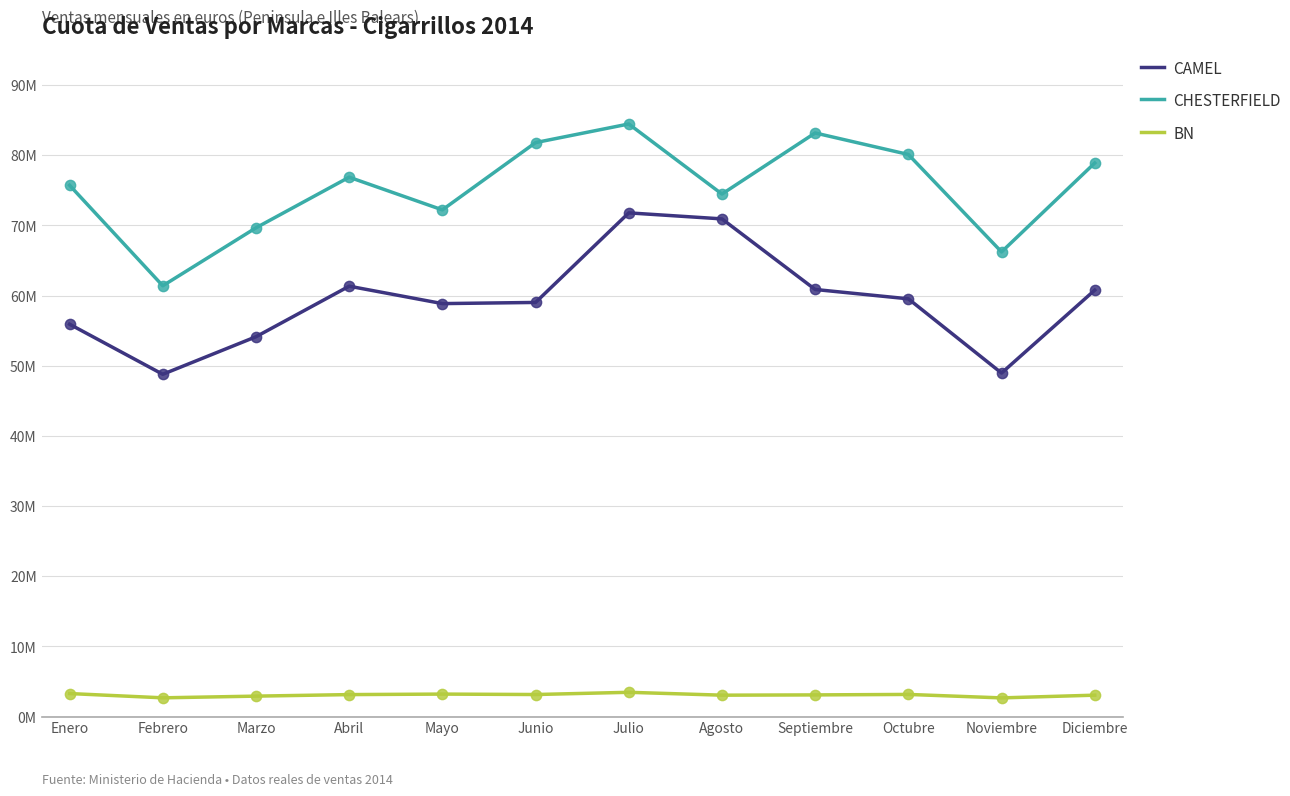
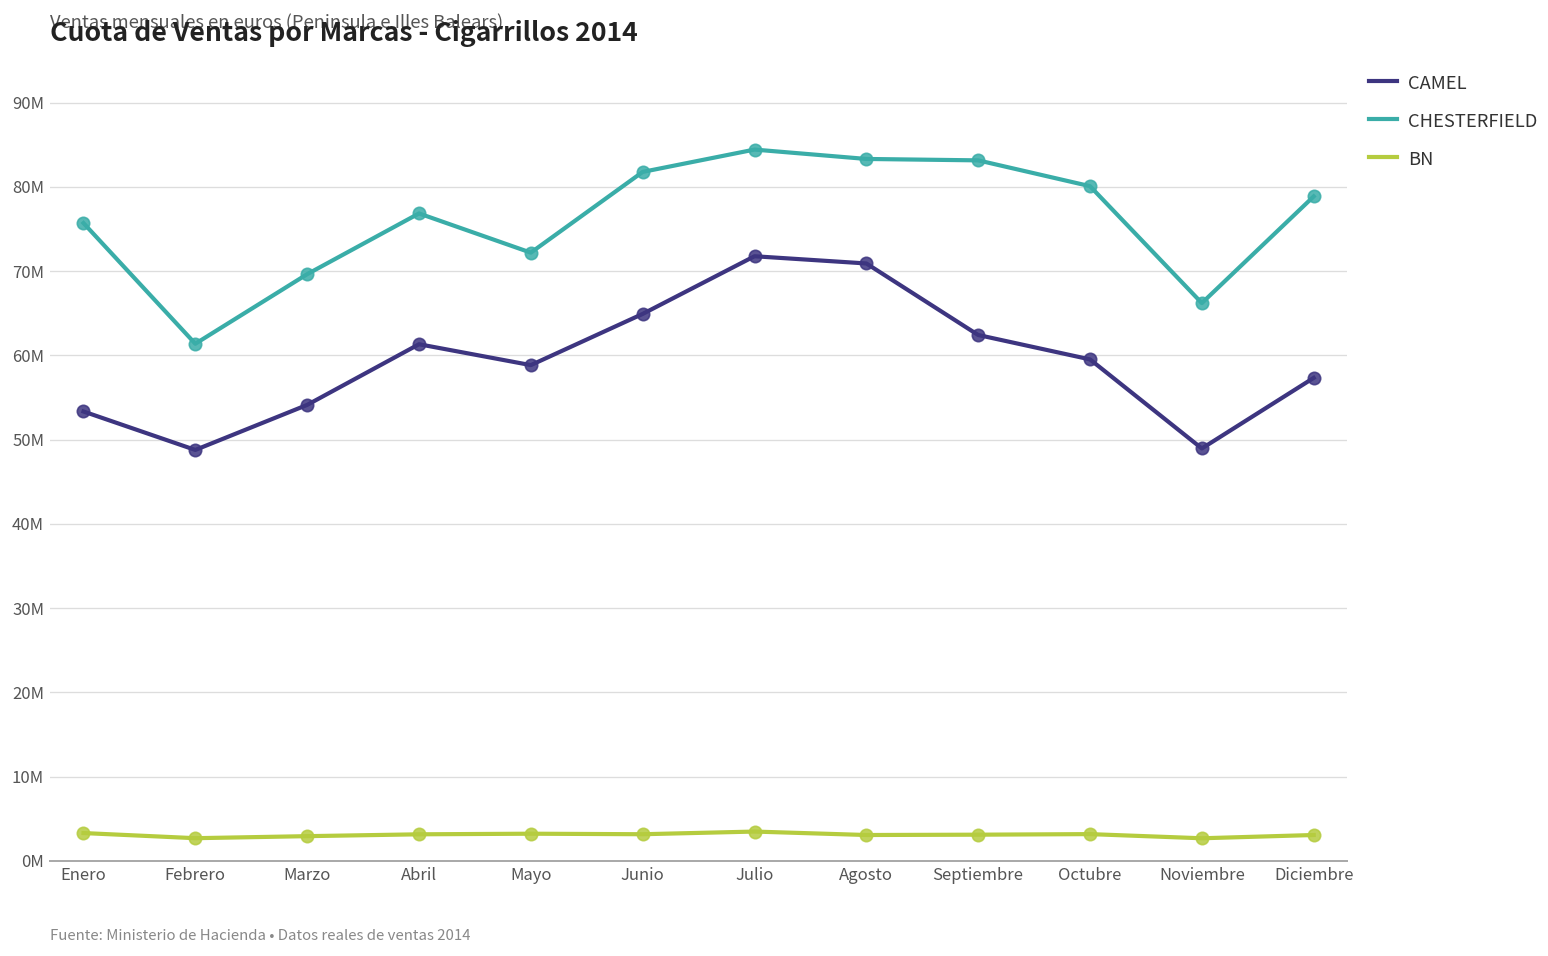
CAMEL, Enero: 56000000 -> 53000000
CAMEL, Junio: 59000000 -> 65000000
CHESTERFIELD, Agosto: 74000000 -> 83000000
CAMEL, Septiembre: 61000000 -> 62000000
CAMEL, Diciembre: 61000000 -> 57000000
